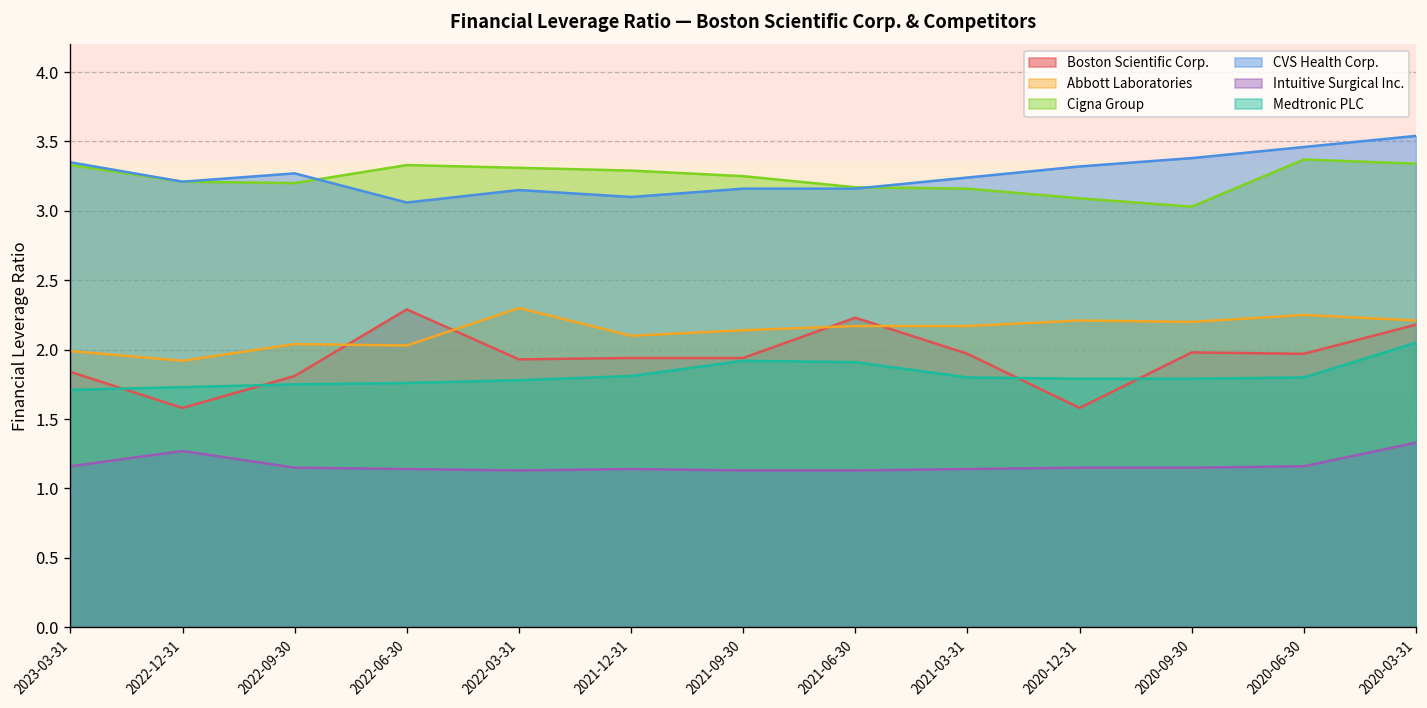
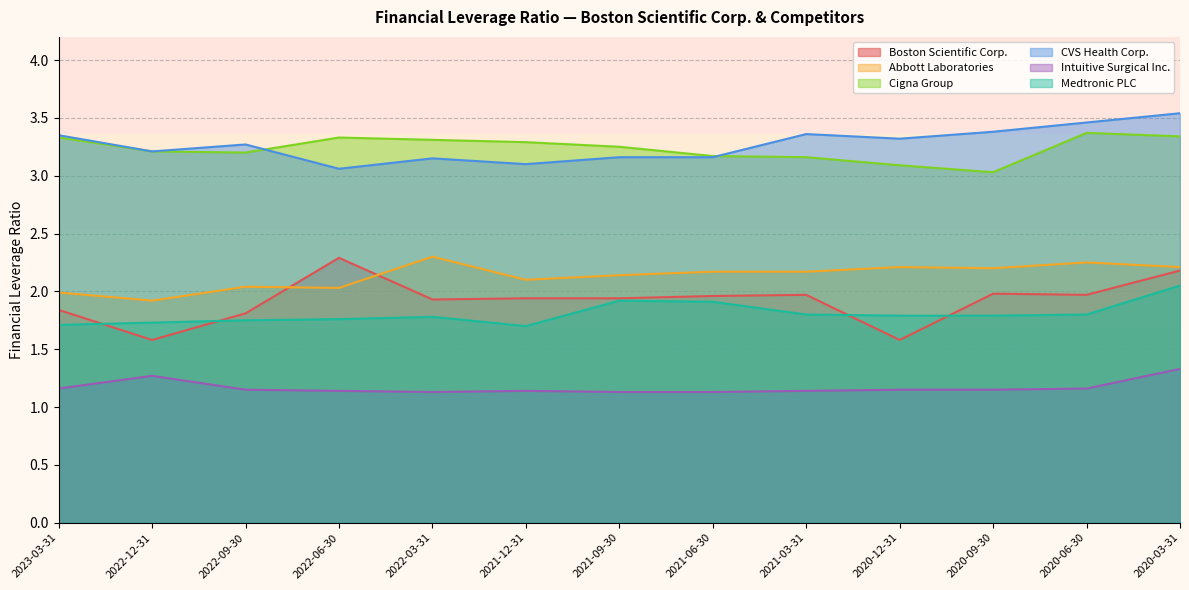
Medtronic PLC, 2021-12-31: 1.81 -> 1.70
Boston Scientific Corp., 2021-06-30: 2.23 -> 1.96
CVS Health Corp., 2021-03-31: 3.24 -> 3.36
